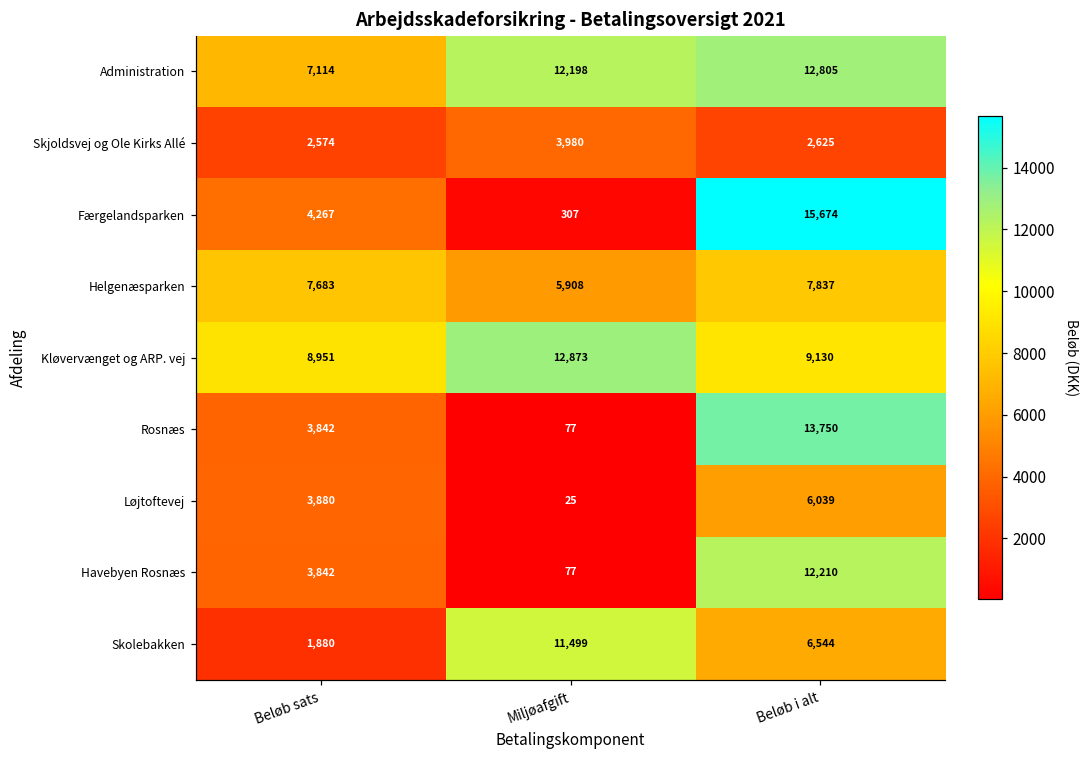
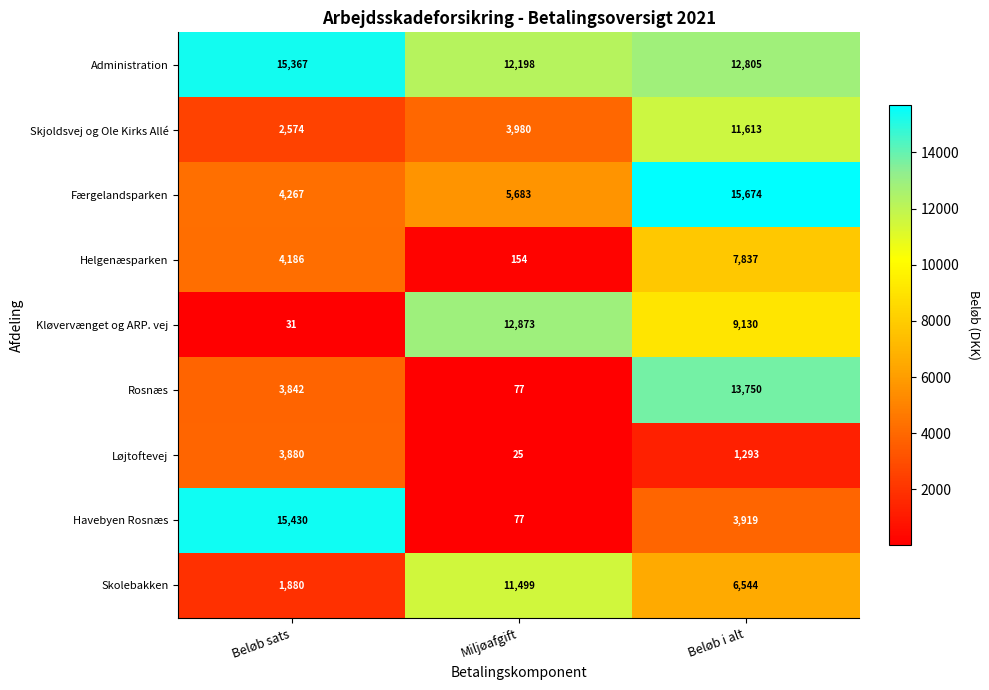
Administration, Beløb sats: 7,114 -> 15,367
Skjoldsvej og Ole Kirks Allé, Beløb i alt: 2,625 -> 11,613
Færgelandsparken, Miljøafgift: 307 -> 5,683
Helgenæsparken, Beløb sats: 7,683 -> 4,186
Helgenæsparken, Miljøafgift: 5,908 -> 154
Kløvervænget og ARP. vej, Beløb sats: 8,951 -> 31
Løjtoftevej, Beløb i alt: 6,039 -> 1,293
Havebyen Rosnæs, Beløb sats: 3,842 -> 15,430
Havebyen Rosnæs, Beløb i alt: 12,210 -> 3,919
